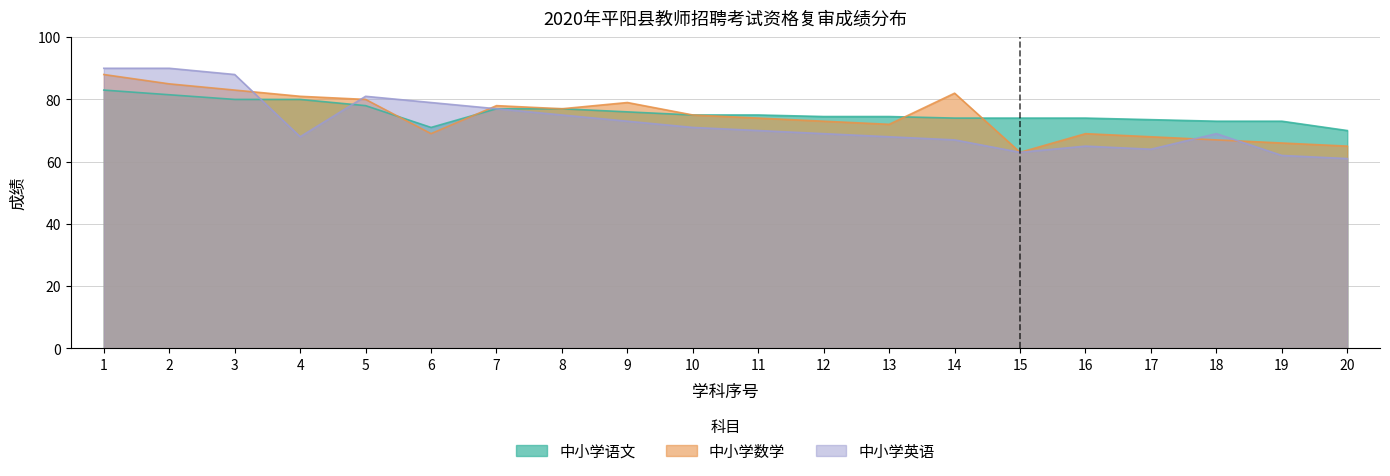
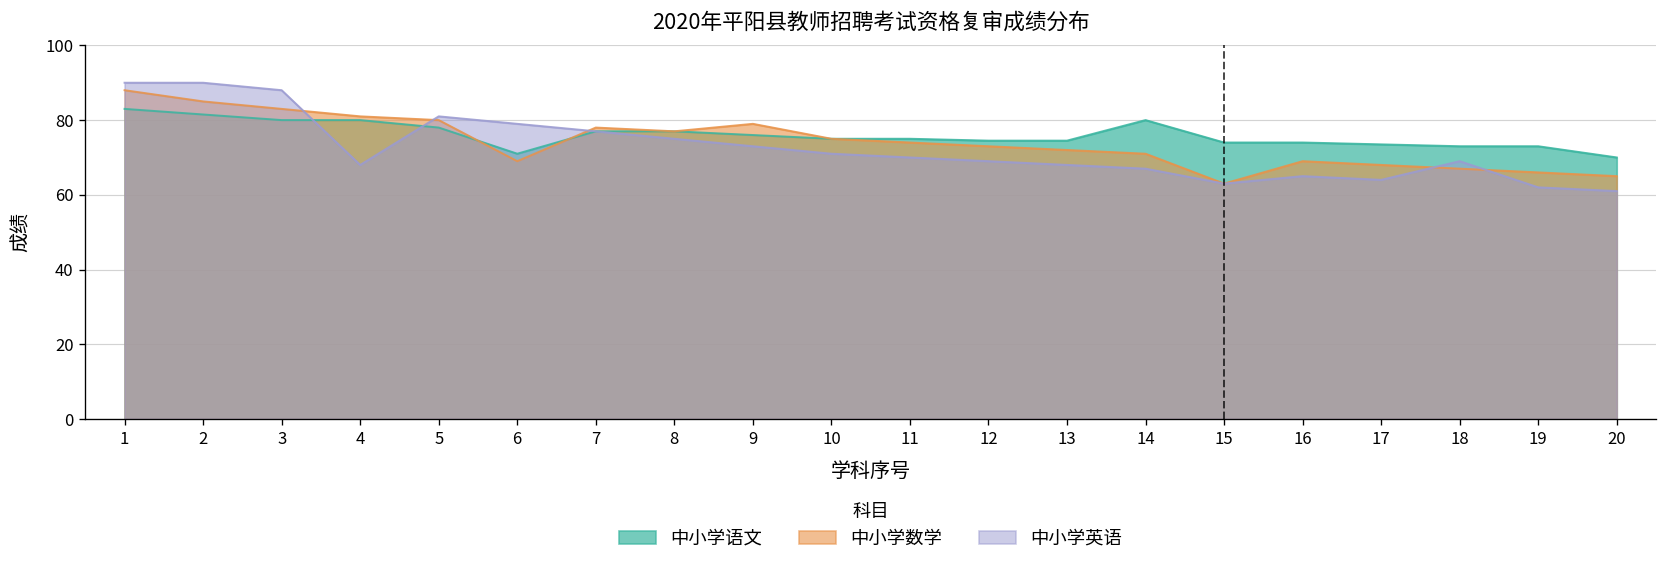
中小学语文, 14: 74 -> 80
中小学数学, 14: 82 -> 71
